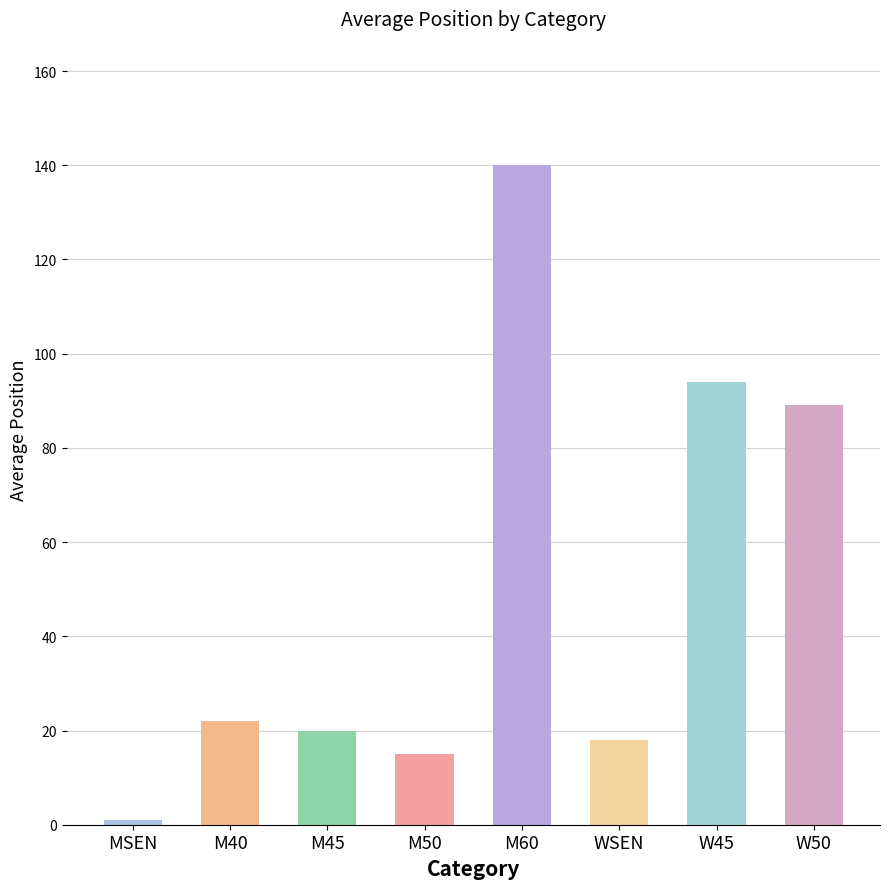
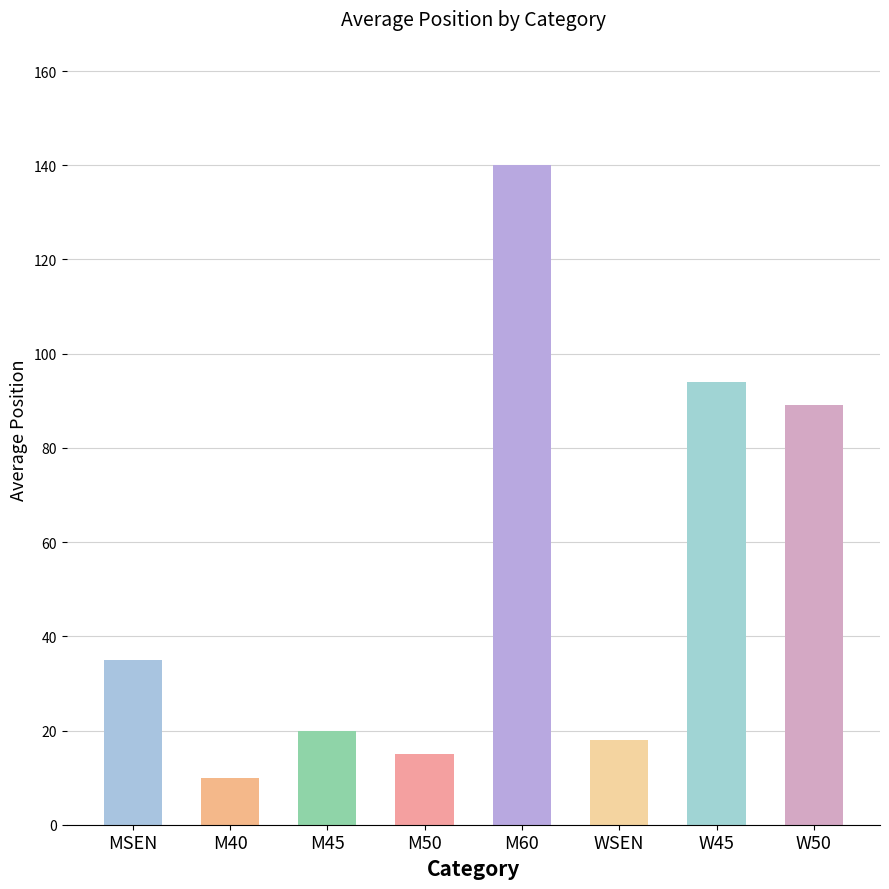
MSEN: 1 -> 35
M40: 22 -> 10
